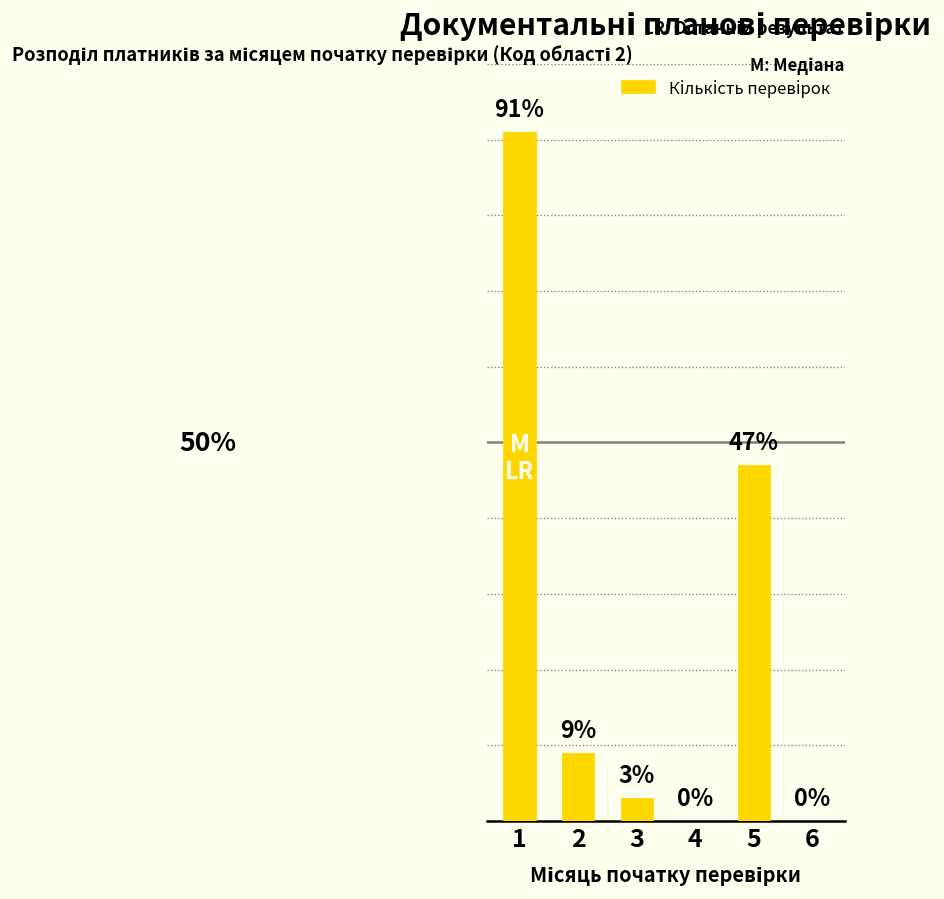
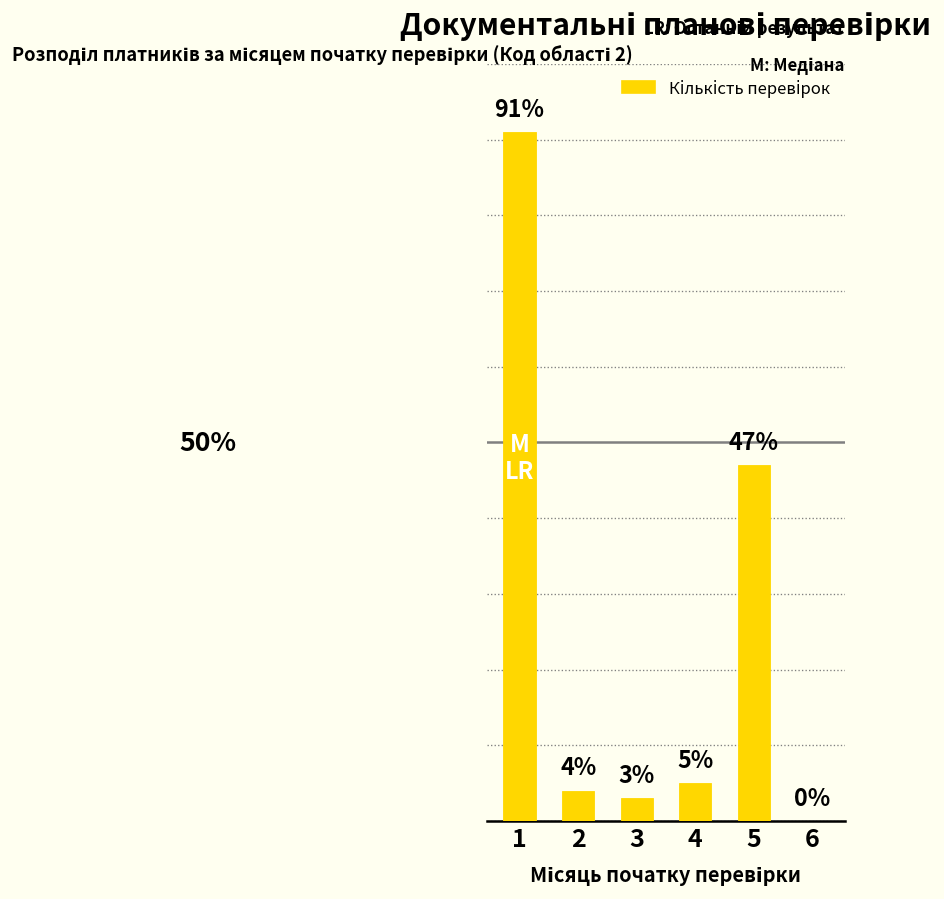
2: 9% -> 4%
4: 0% -> 5%
